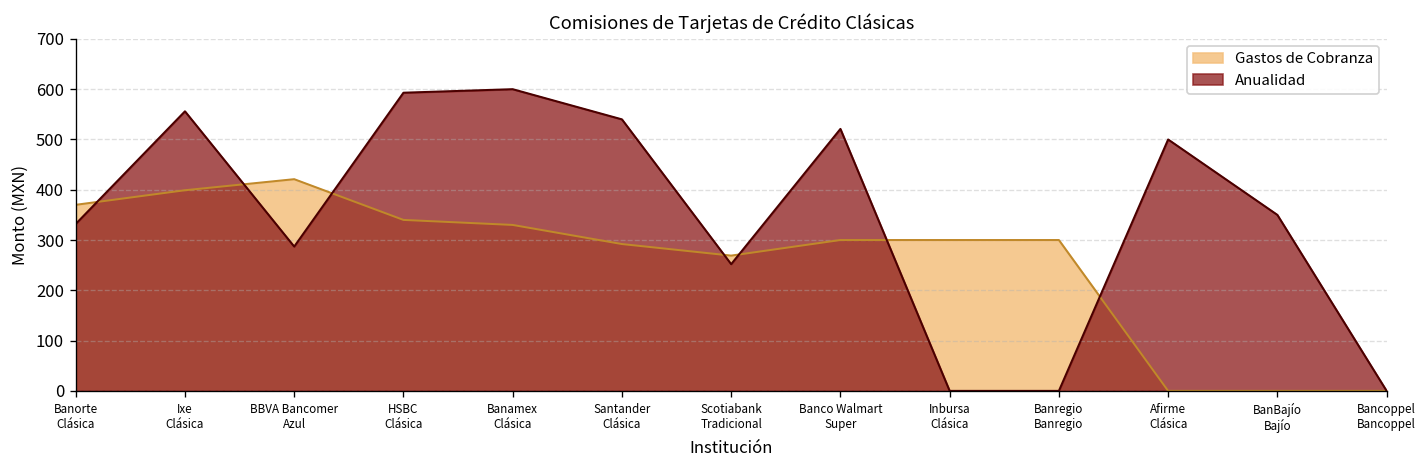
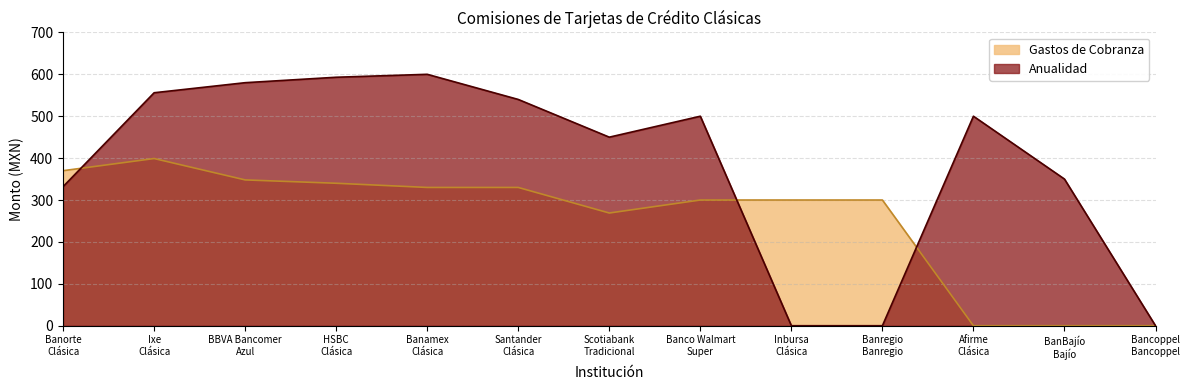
Gastos de Cobranza, BBVA Bancomer Azul: 420 -> 350
Anualidad, BBVA Bancomer Azul: 290 -> 580
Gastos de Cobranza, Santander Clásica: 290 -> 330
Anualidad, Scotiabank Tradicional: 250 -> 450
Anualidad, Banco Walmart Super: 520 -> 500
